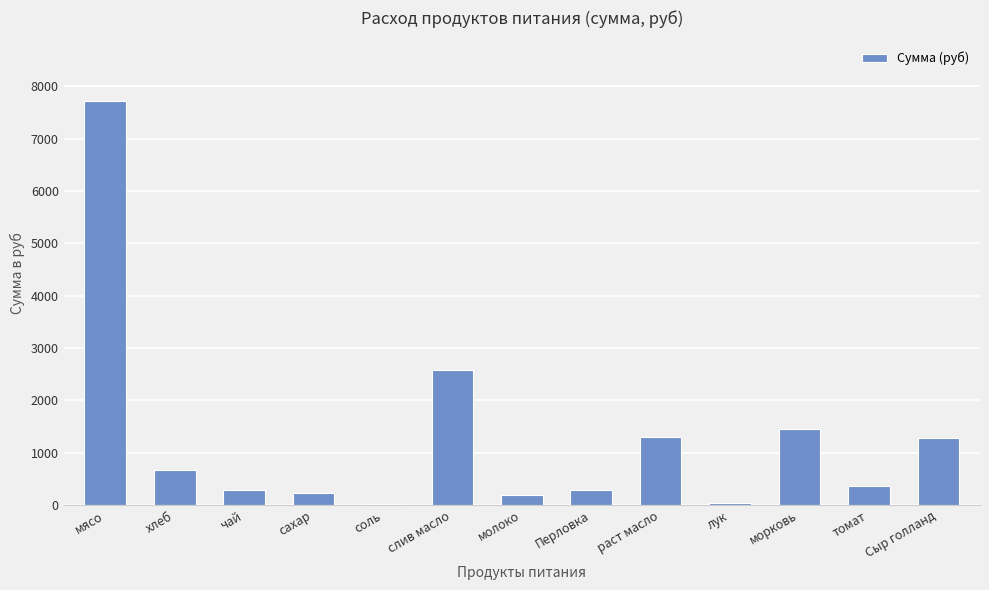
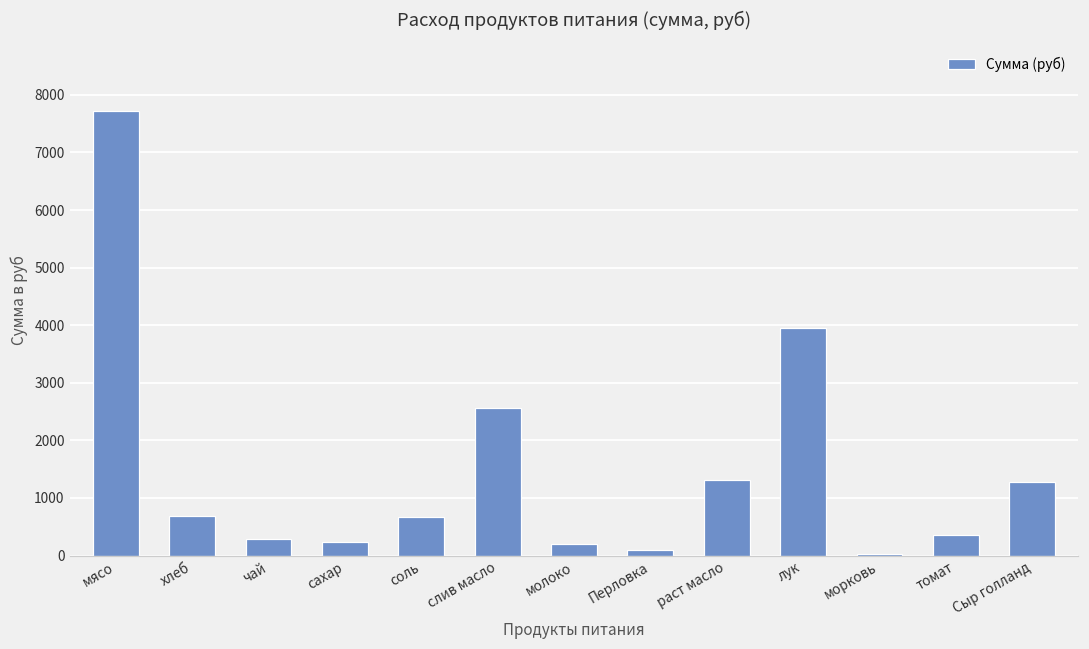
соль: 0 -> 700
Перловка: 300 -> 100
лук: 0 -> 3900
морковь: 1500 -> 0
